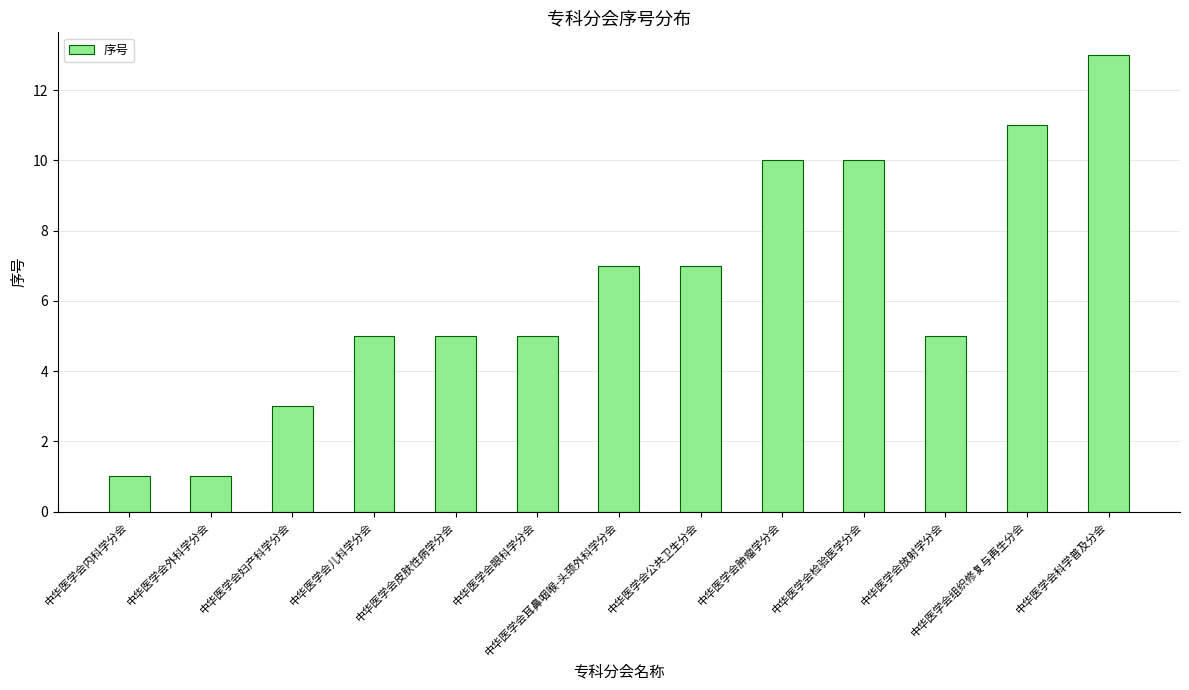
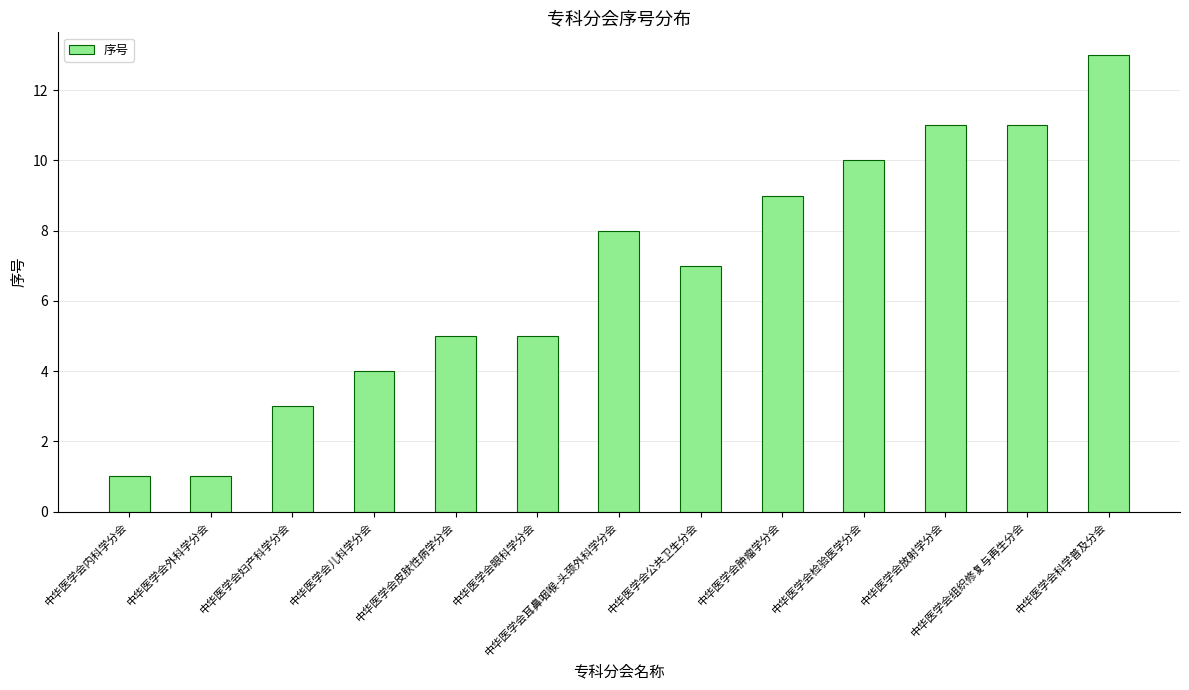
中华医学会儿科学分会: 5 -> 4
中华医学会耳鼻咽喉-头颈外科学分会: 7 -> 8
中华医学会肿瘤学分会: 10 -> 9
中华医学会放射学分会: 5 -> 11
